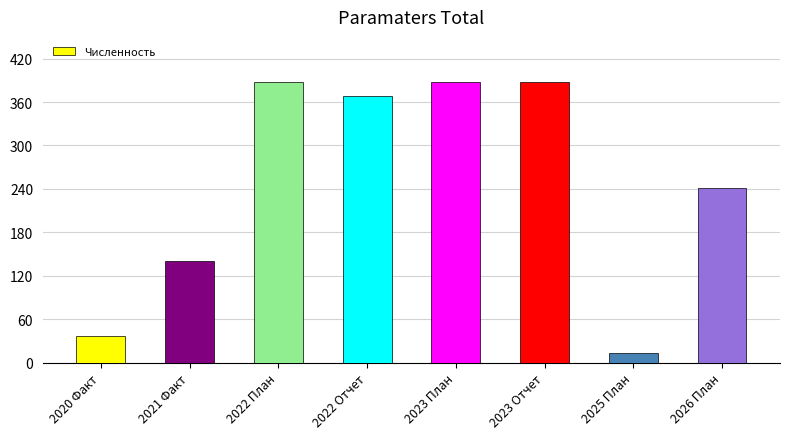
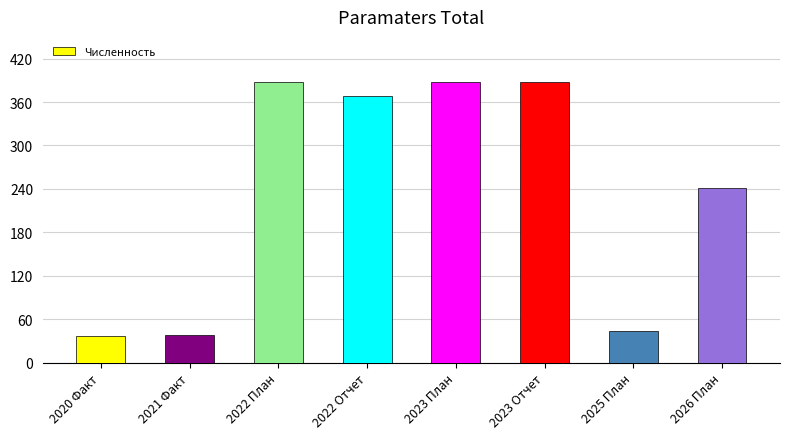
2021 Факт: 140 -> 40
2025 План: 10 -> 40
